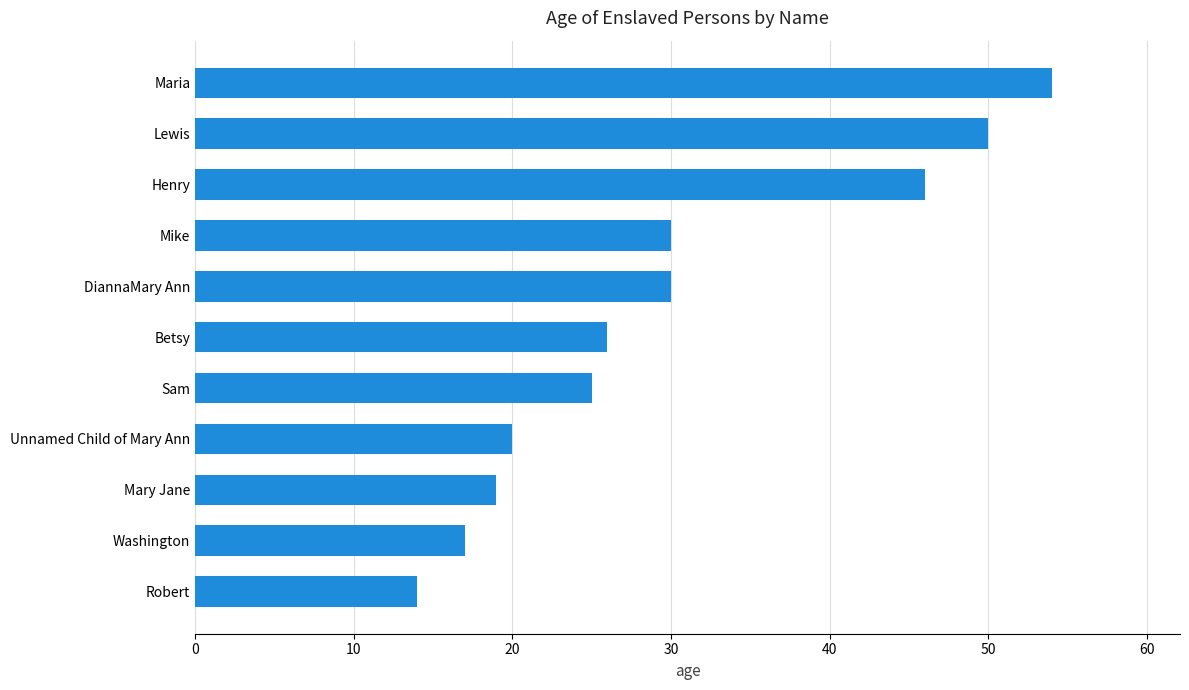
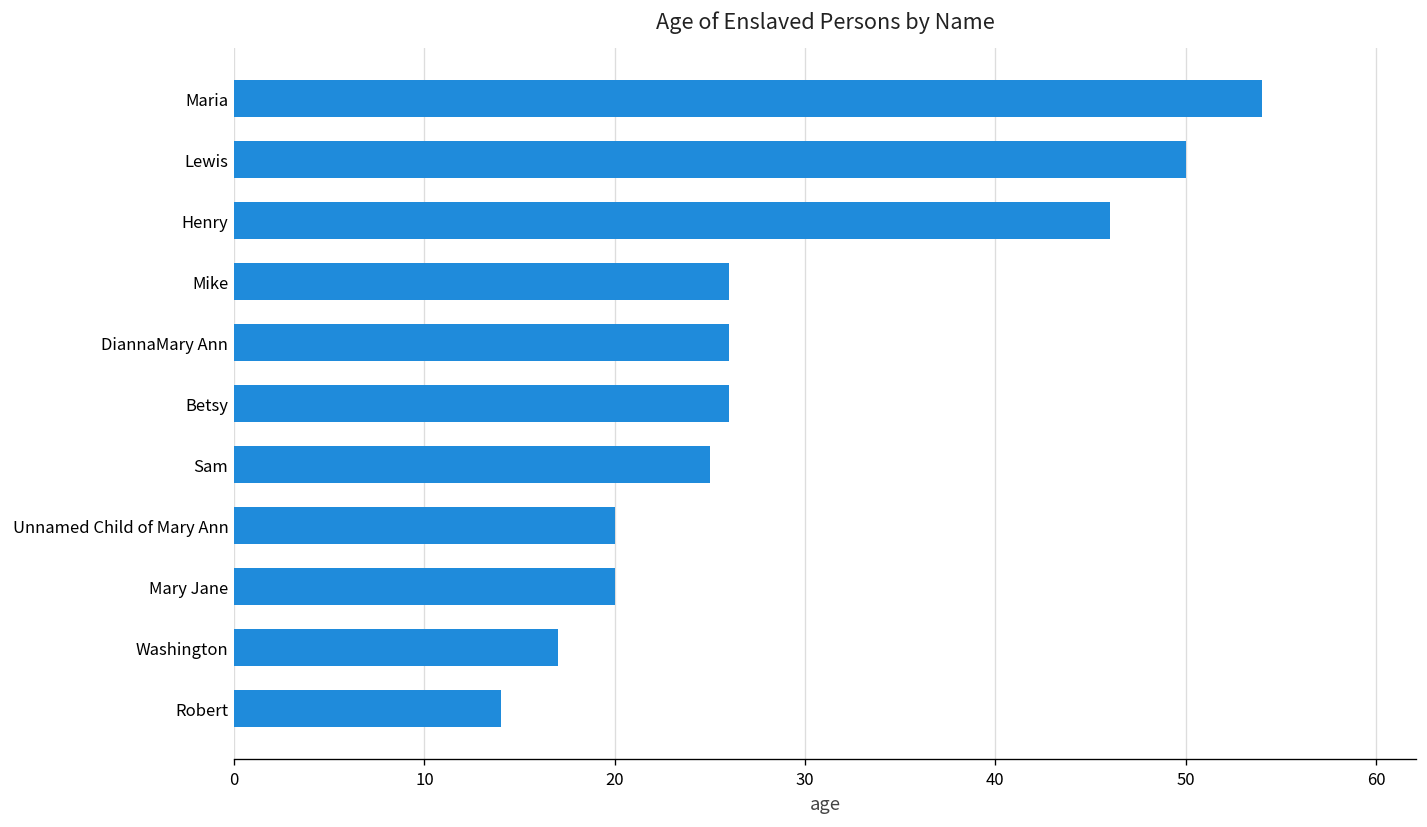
Mike: 30 -> 26
DiannaMary Ann: 30 -> 26
Mary Jane: 19 -> 20
